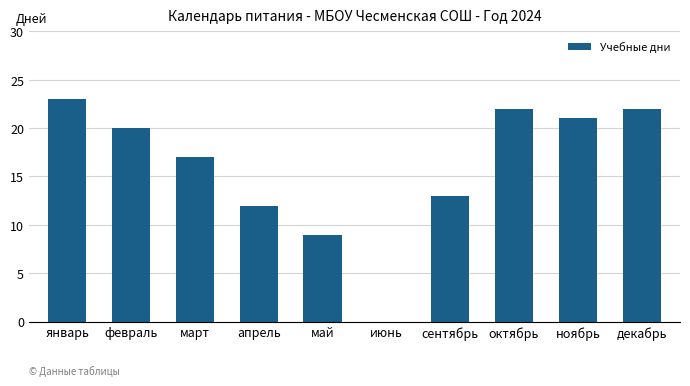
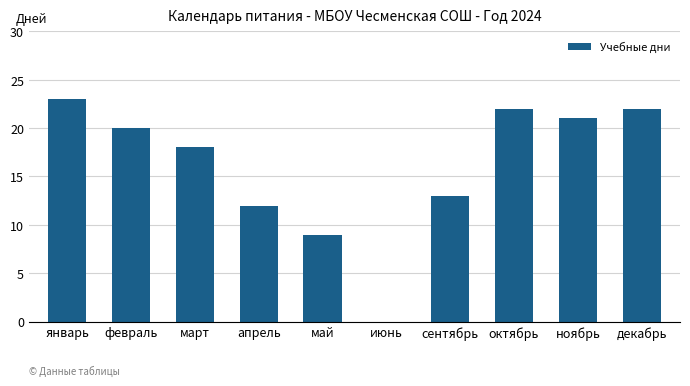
март: 17 -> 18
